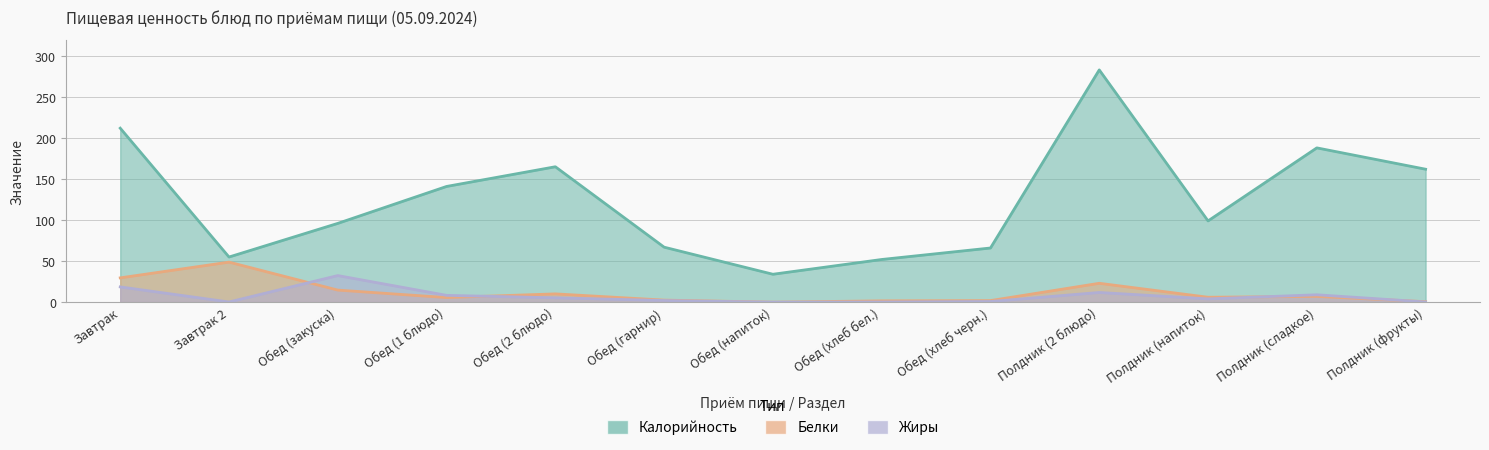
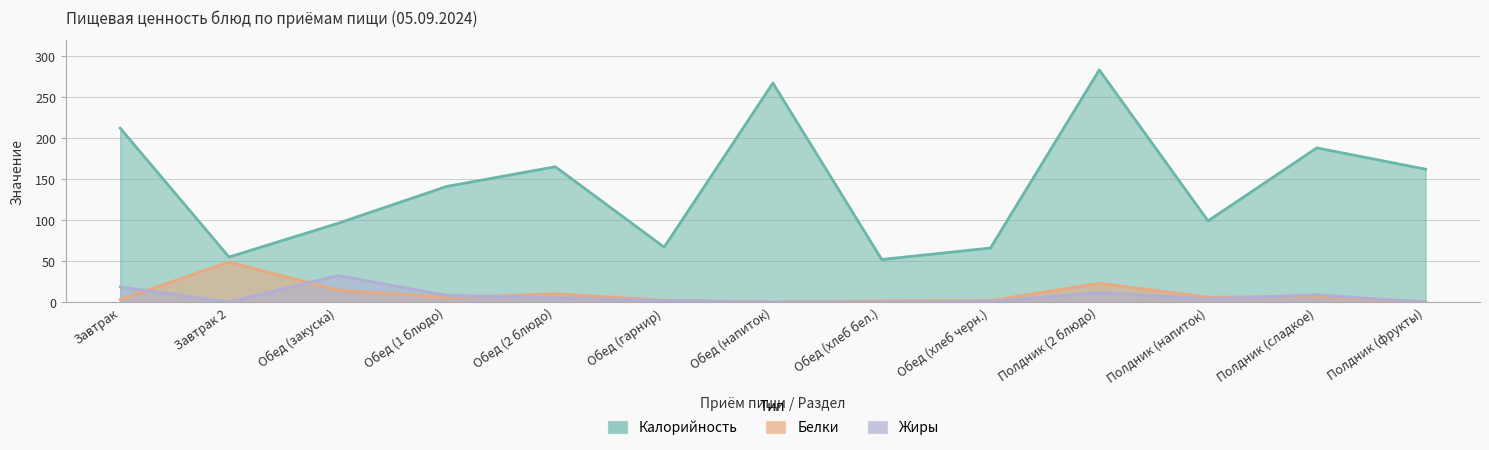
Белки, Завтрак: 30 -> 0
Калорийность, Обед (напиток): 30 -> 270
